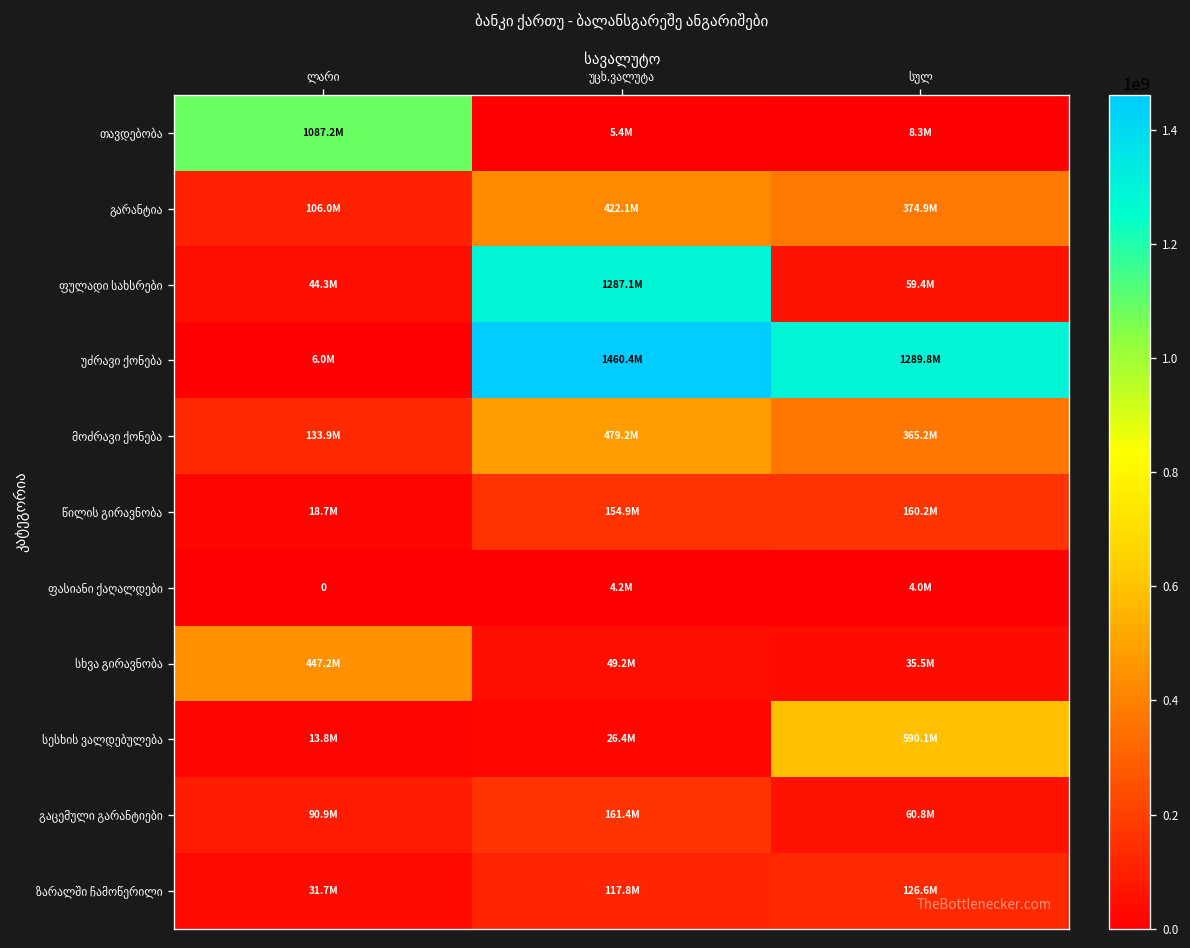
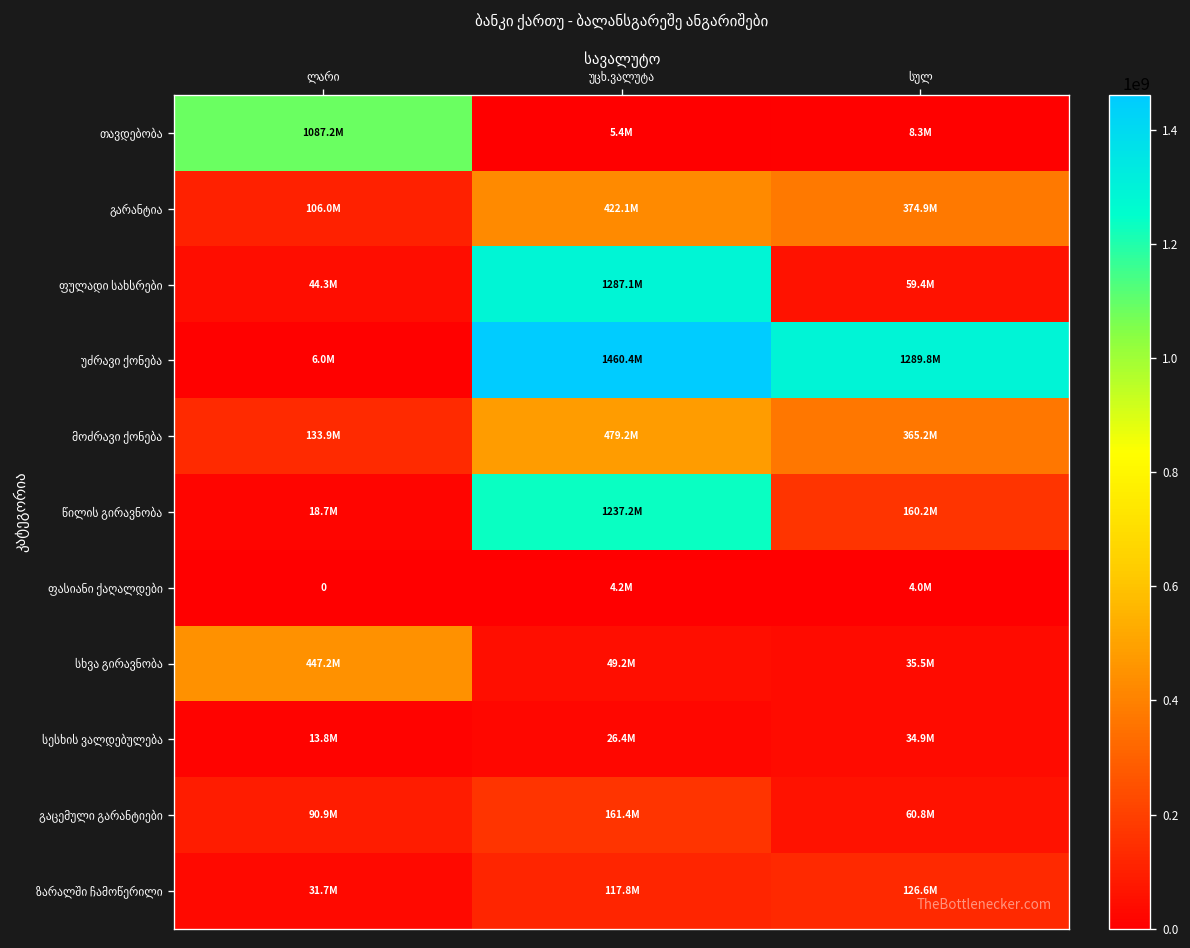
წილის გირავნობა, უცხ.ვალუტა: 154.9M -> 1237.2M
სესხის ვალდებულება, სულ: 590.1M -> 34.9M
